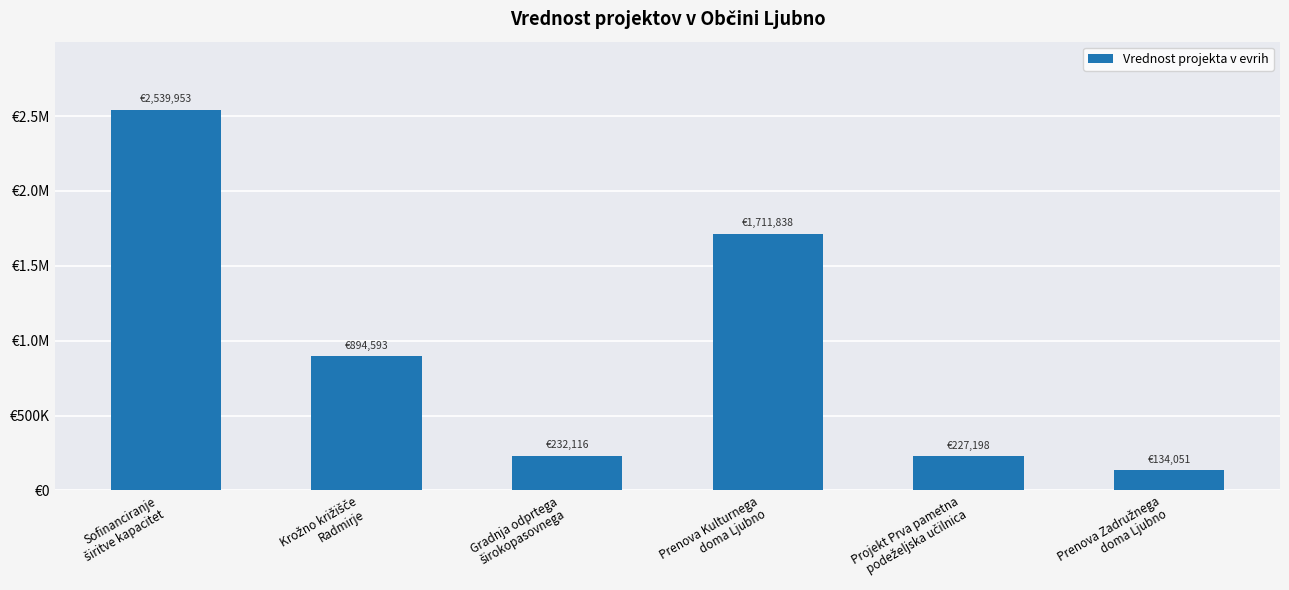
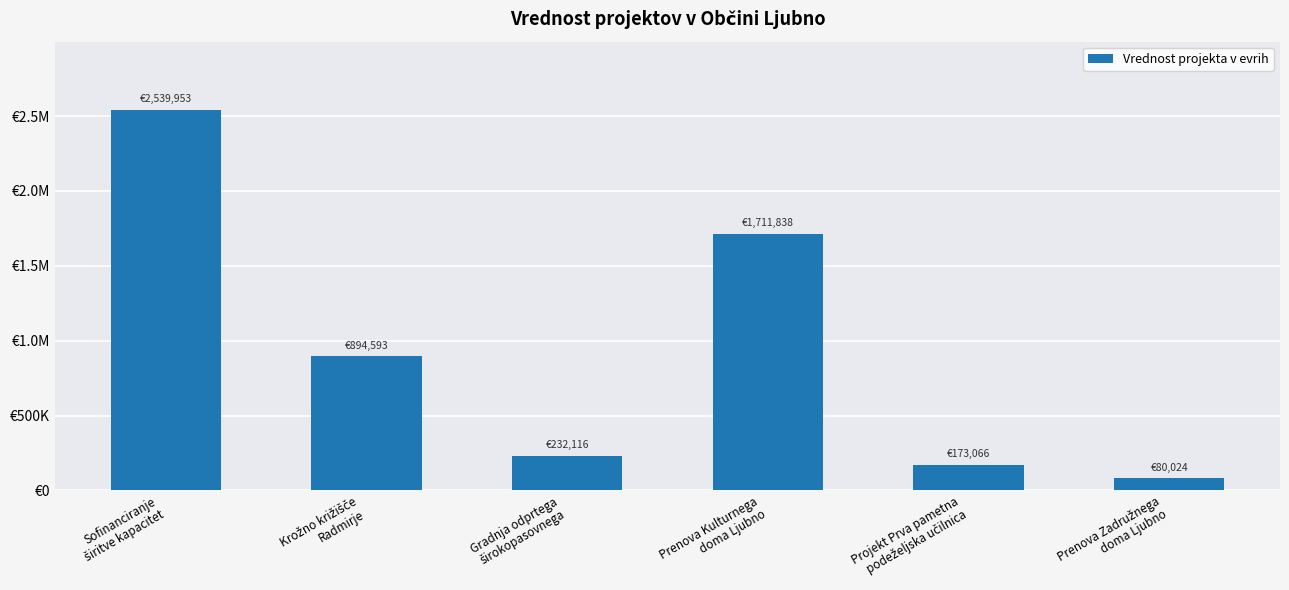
Projekt Prva pametna podeželjska učilnica: €227,198 -> €173,066
Prenova Zadružnega doma Ljubno: €134,051 -> €80,024
